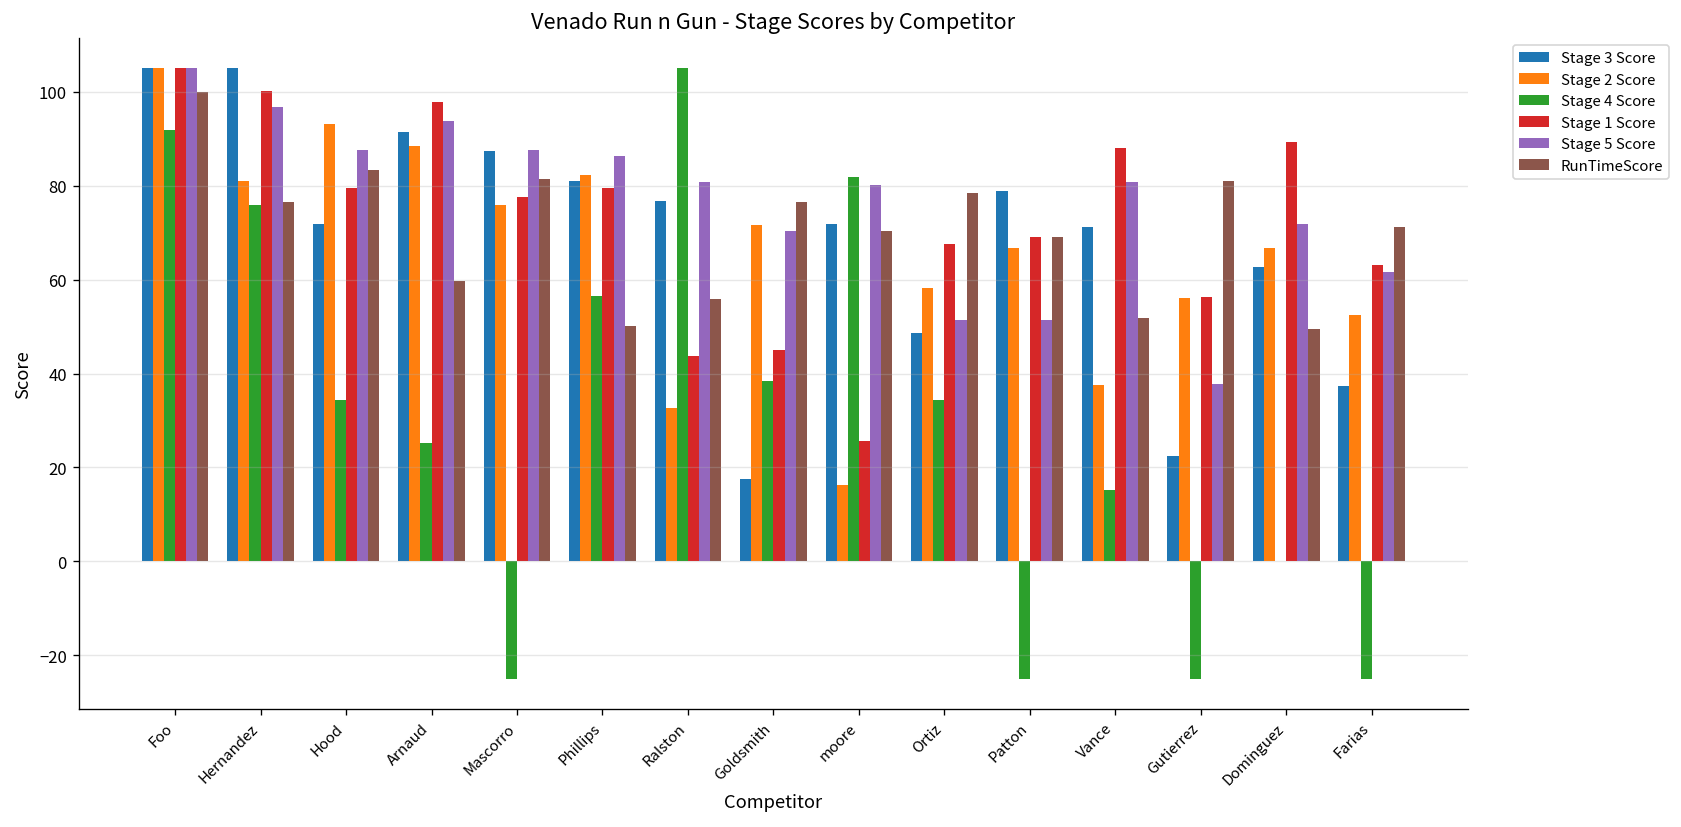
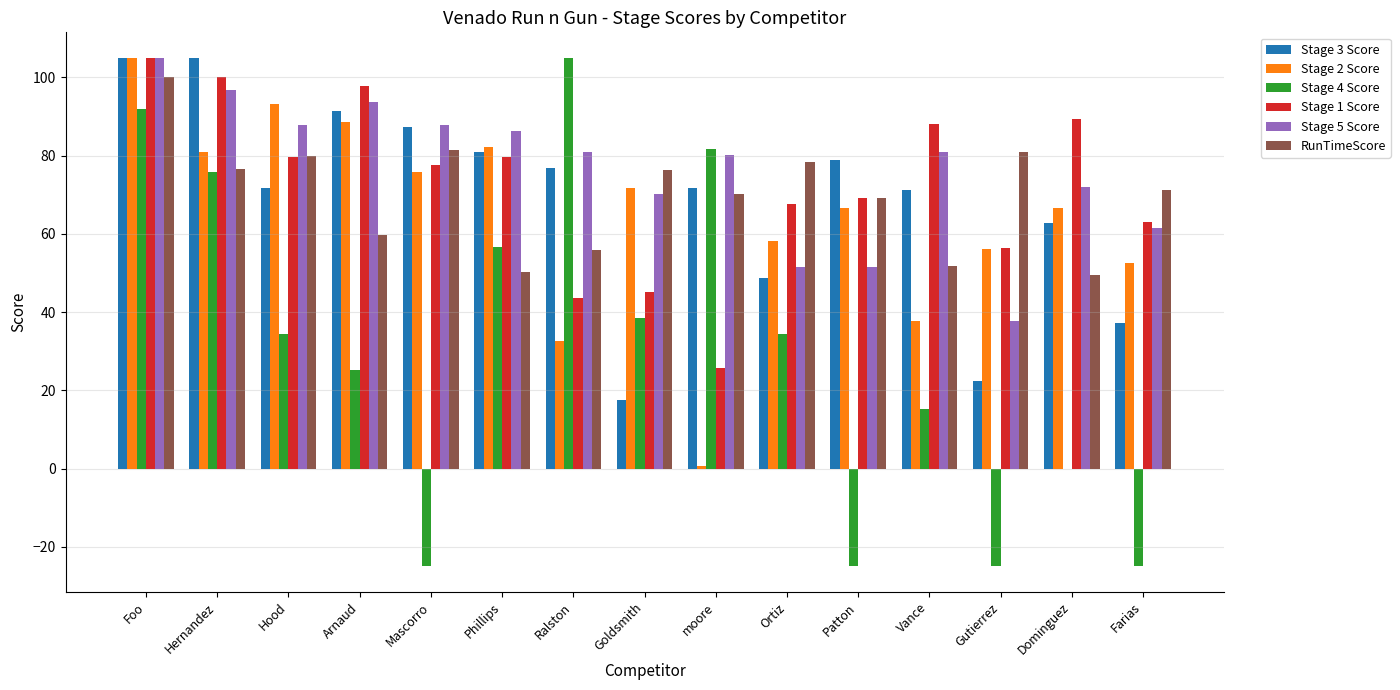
RunTimeScore, Hood: 83 -> 80
Stage 2 Score, moore: 16 -> 1
